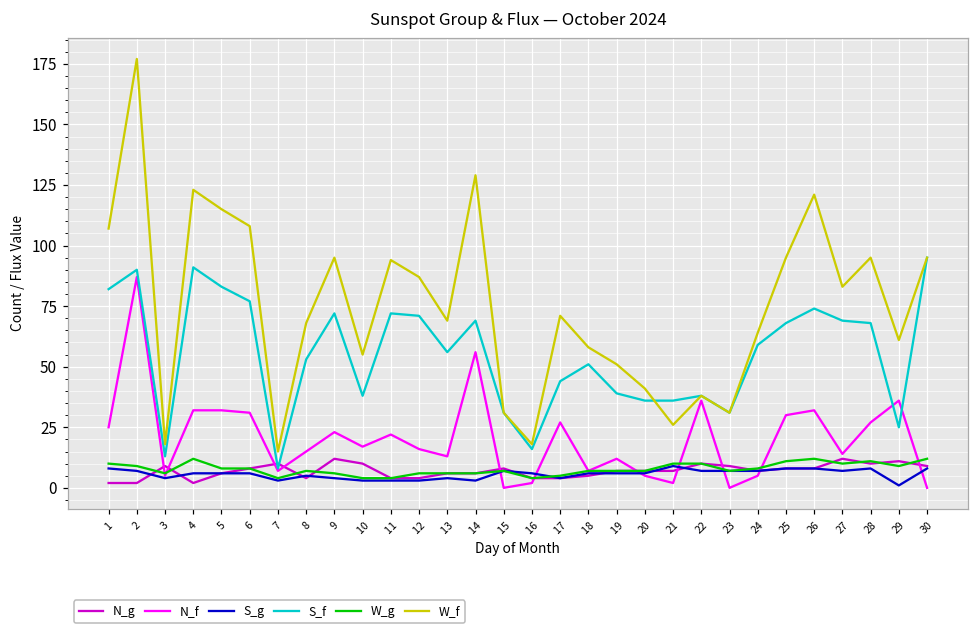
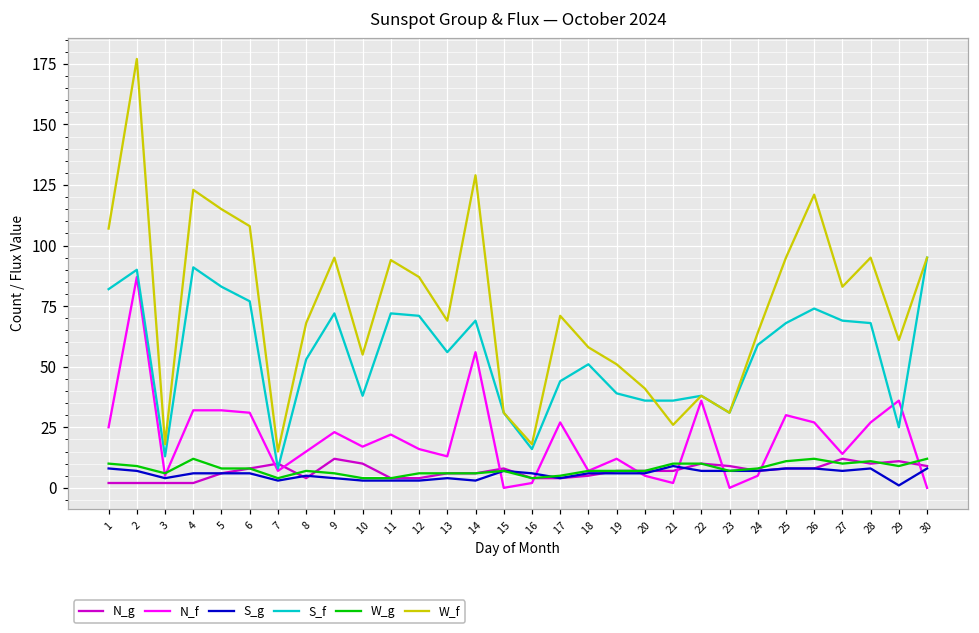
N_g, 3: 9 -> 2
N_f, 26: 32 -> 27
